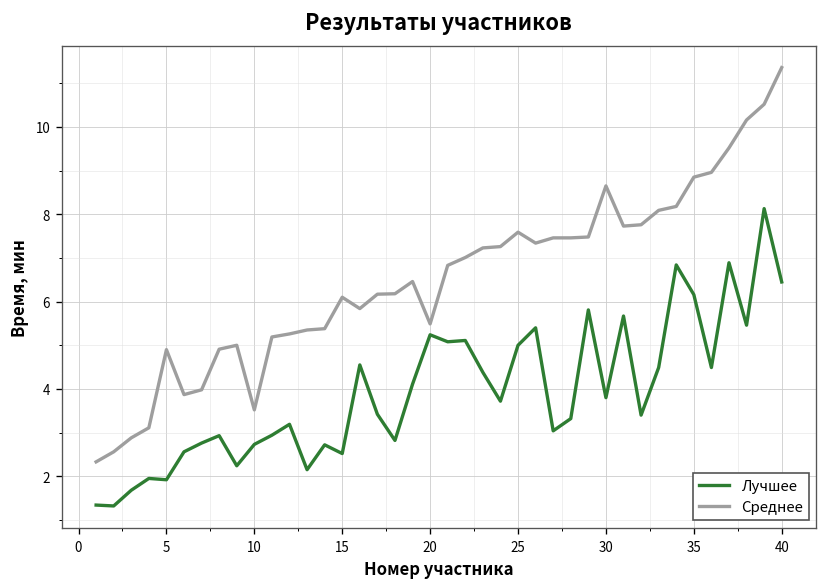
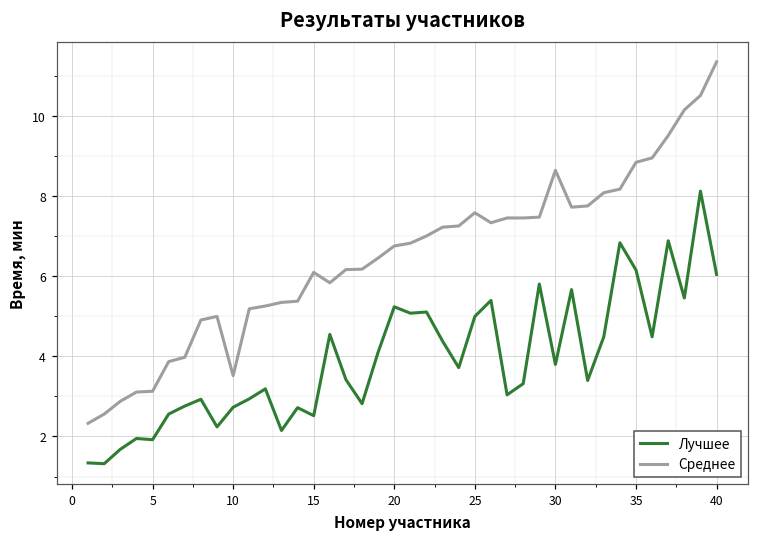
Среднее, 5: 4.9 -> 3.1
Среднее, 20: 5.5 -> 6.8
Лучшее, 40: 6.5 -> 6.1
